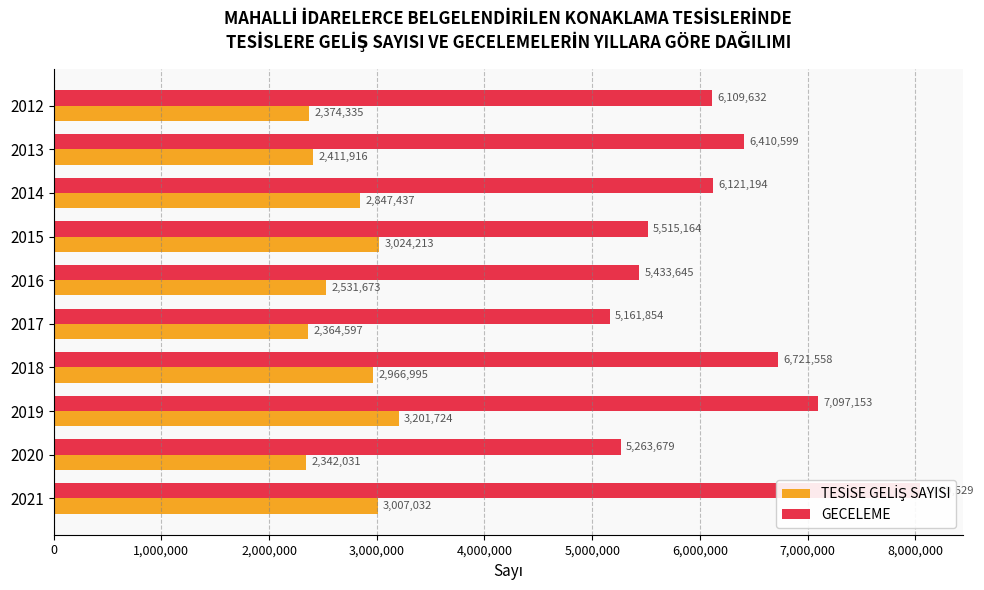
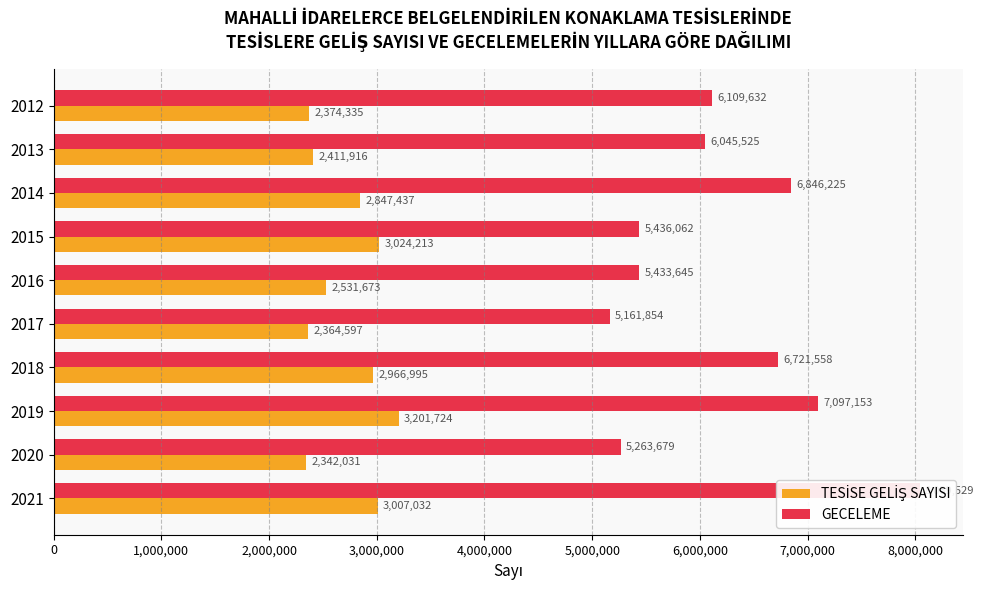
GECELEME, 2013: 6,410,599 -> 6,045,525
GECELEME, 2014: 6,121,194 -> 6,846,225
GECELEME, 2015: 5,515,164 -> 5,436,062
